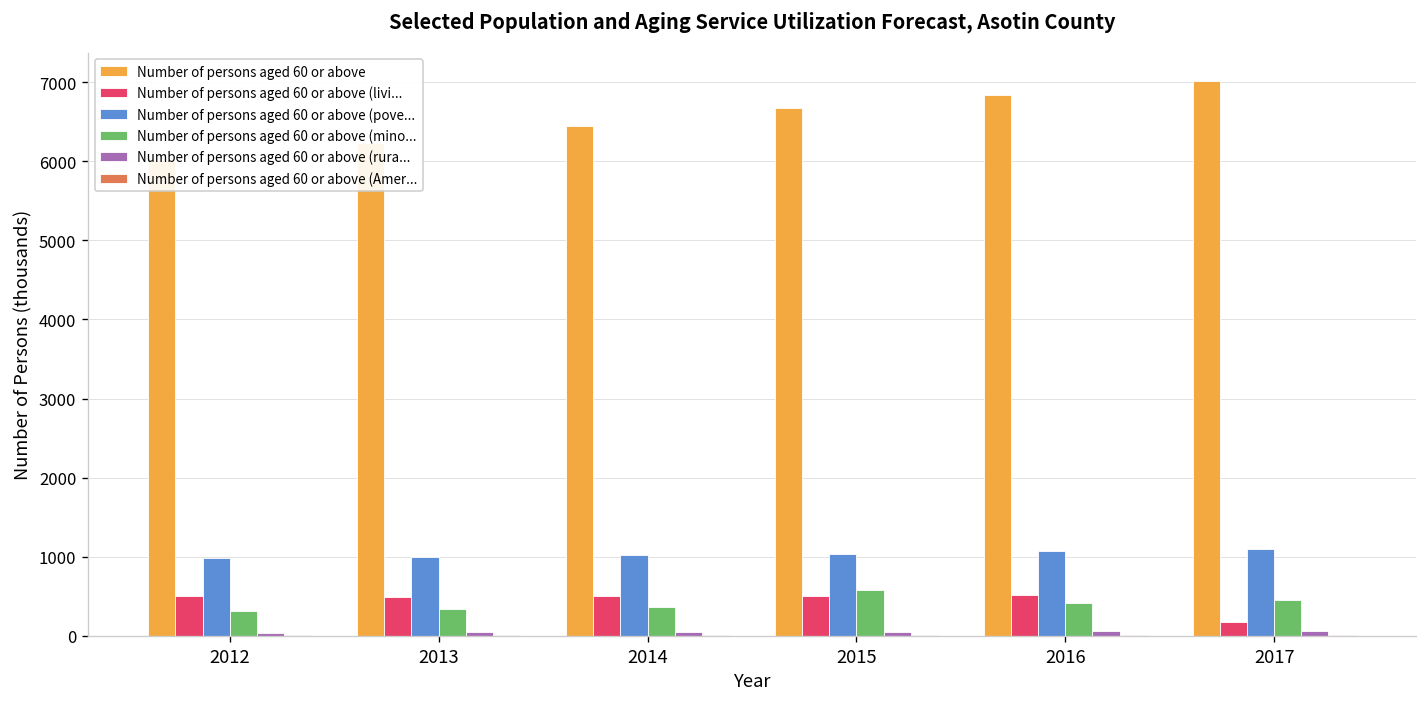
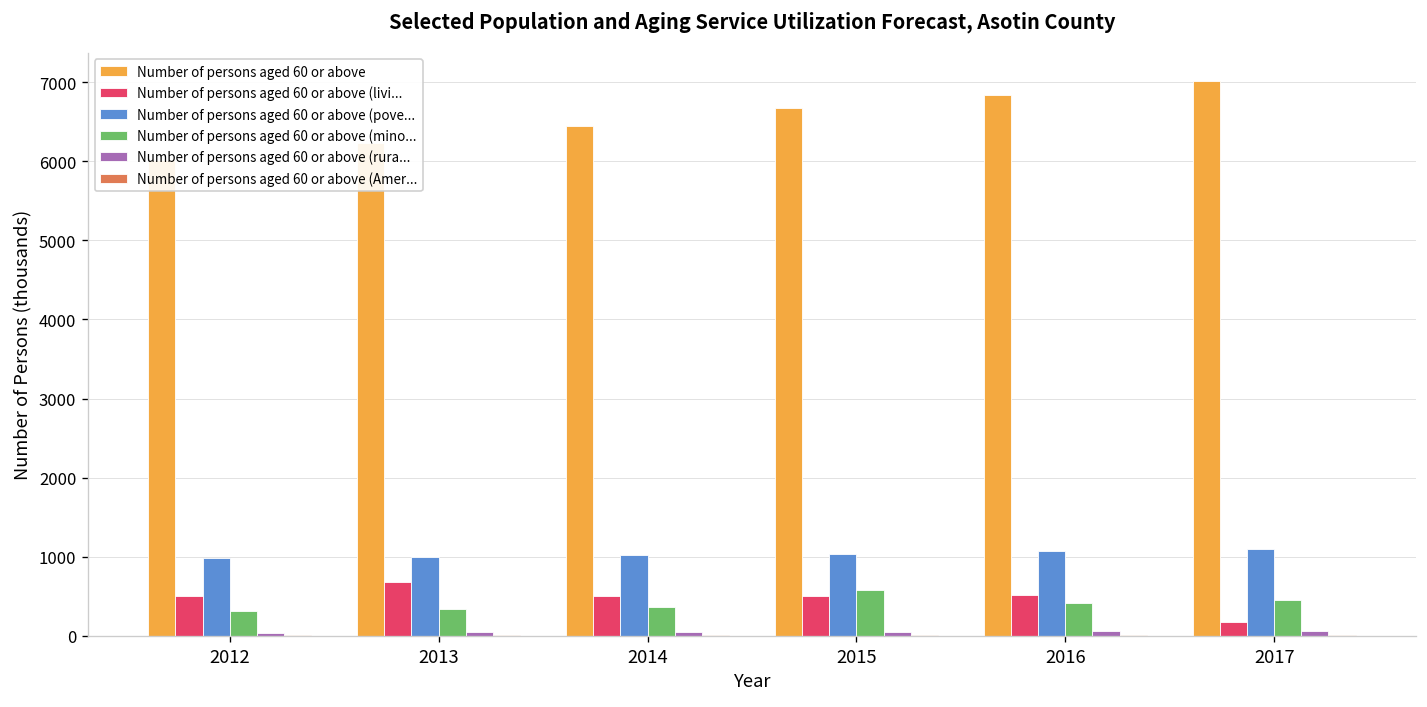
Number of persons aged 60 or above (livi..., 2013: 500 -> 700
